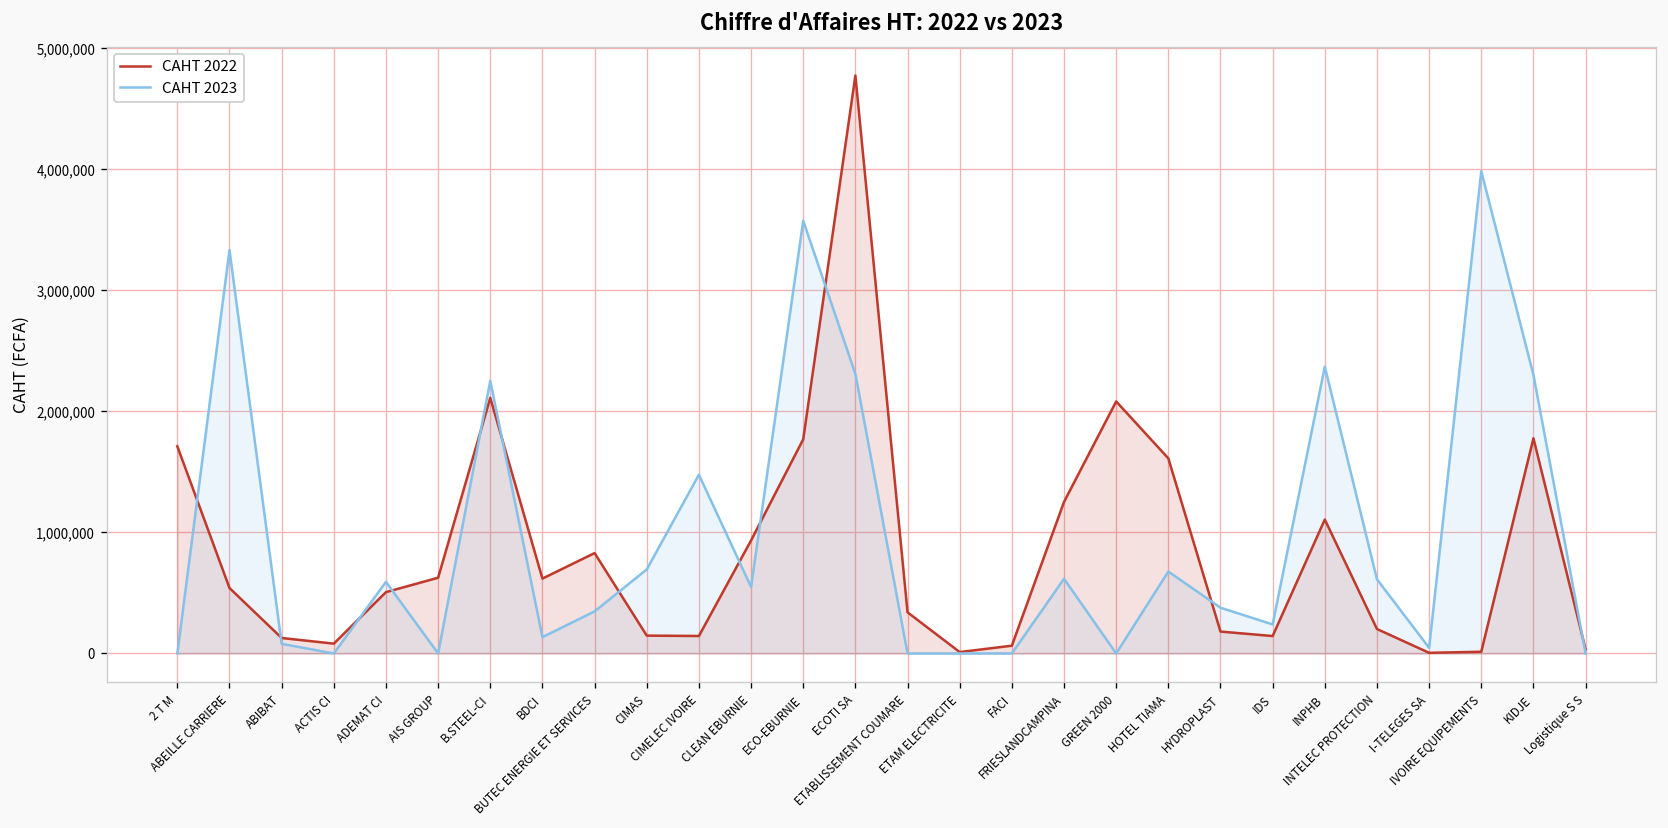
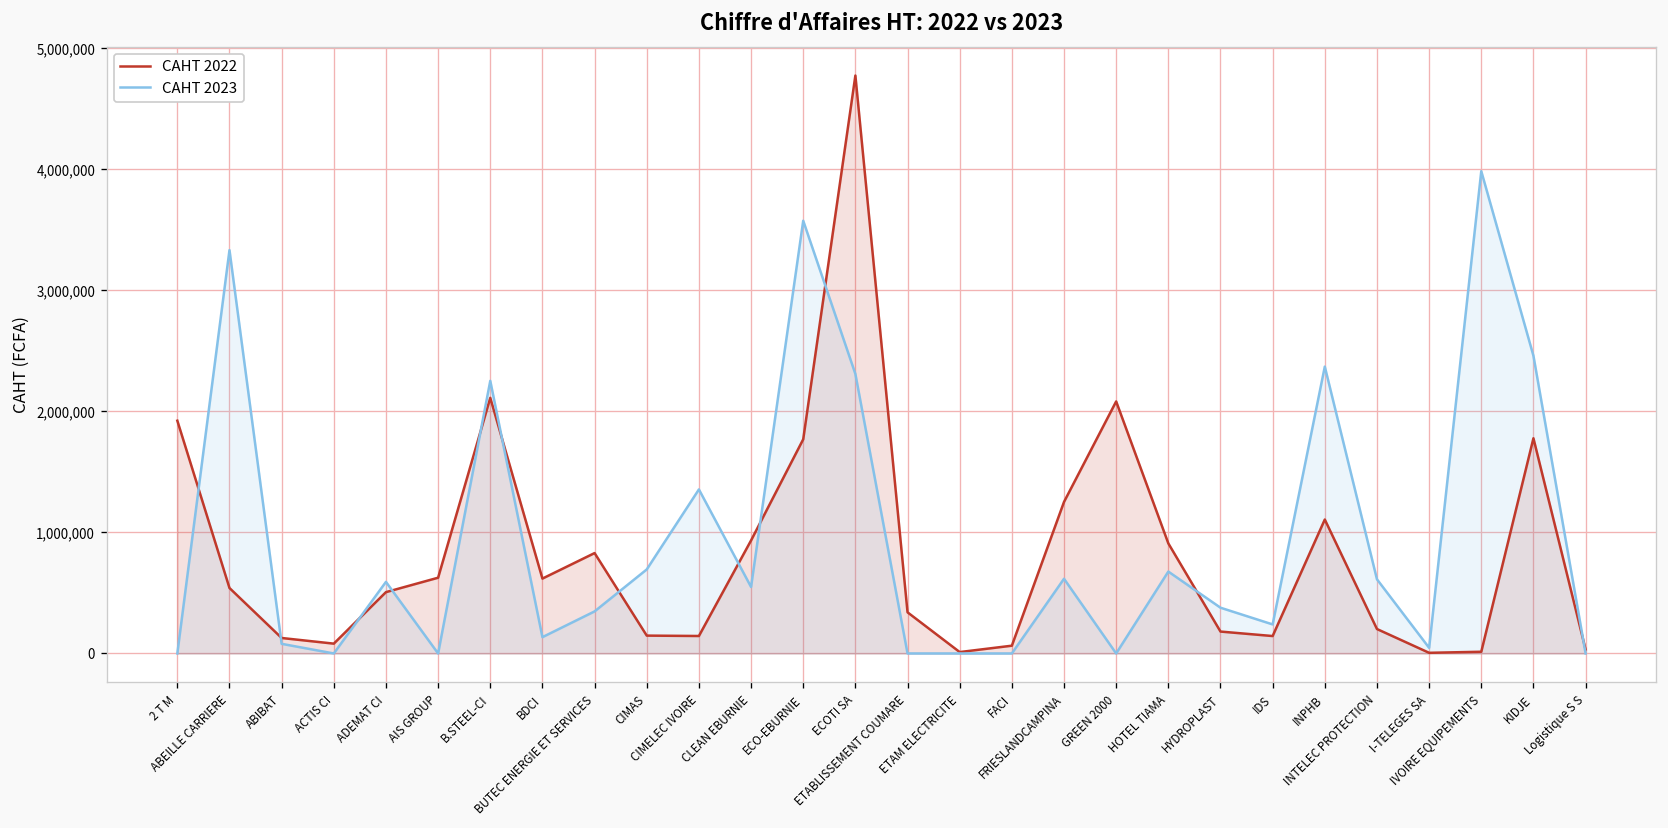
CAHT 2022, 2 T M: 1,710,000 -> 1,920,000
CAHT 2023, CIMELEC IVOIRE: 1,480,000 -> 1,360,000
CAHT 2022, HOTEL TIAMA: 1,610,000 -> 910,000
CAHT 2023, KIDJE: 2,300,000 -> 2,460,000
